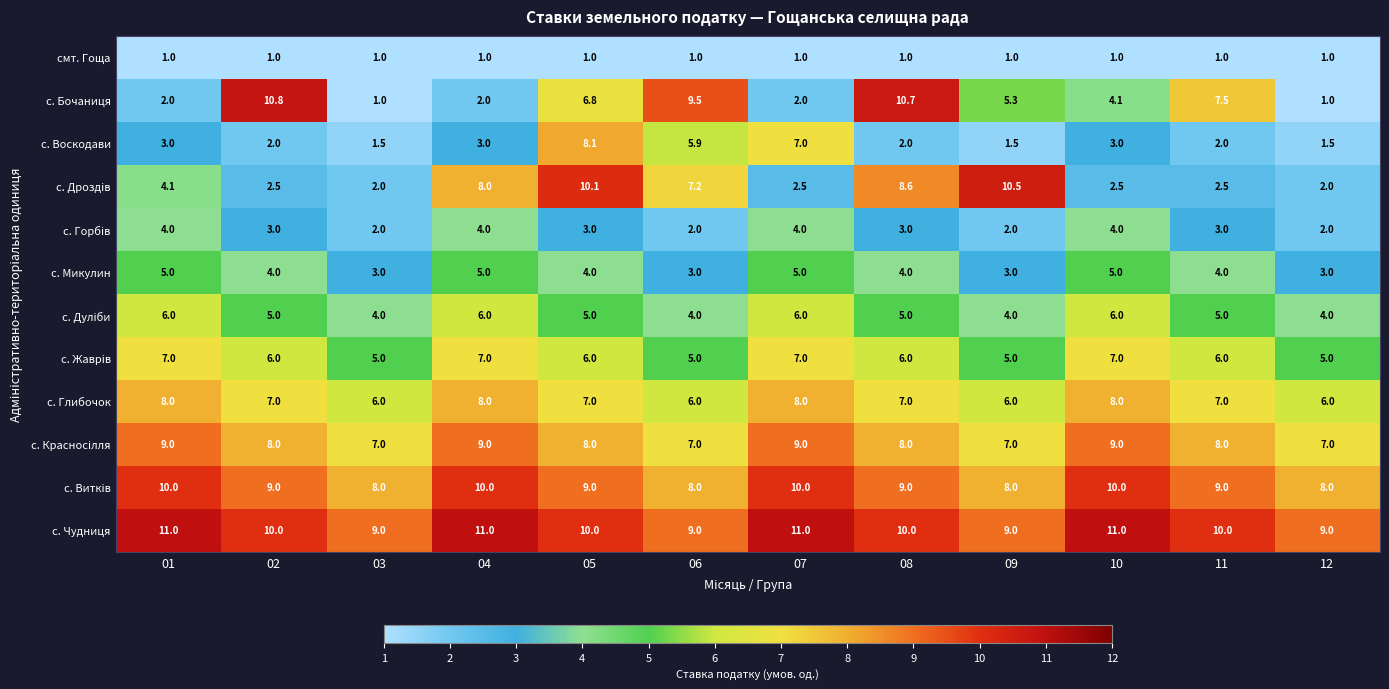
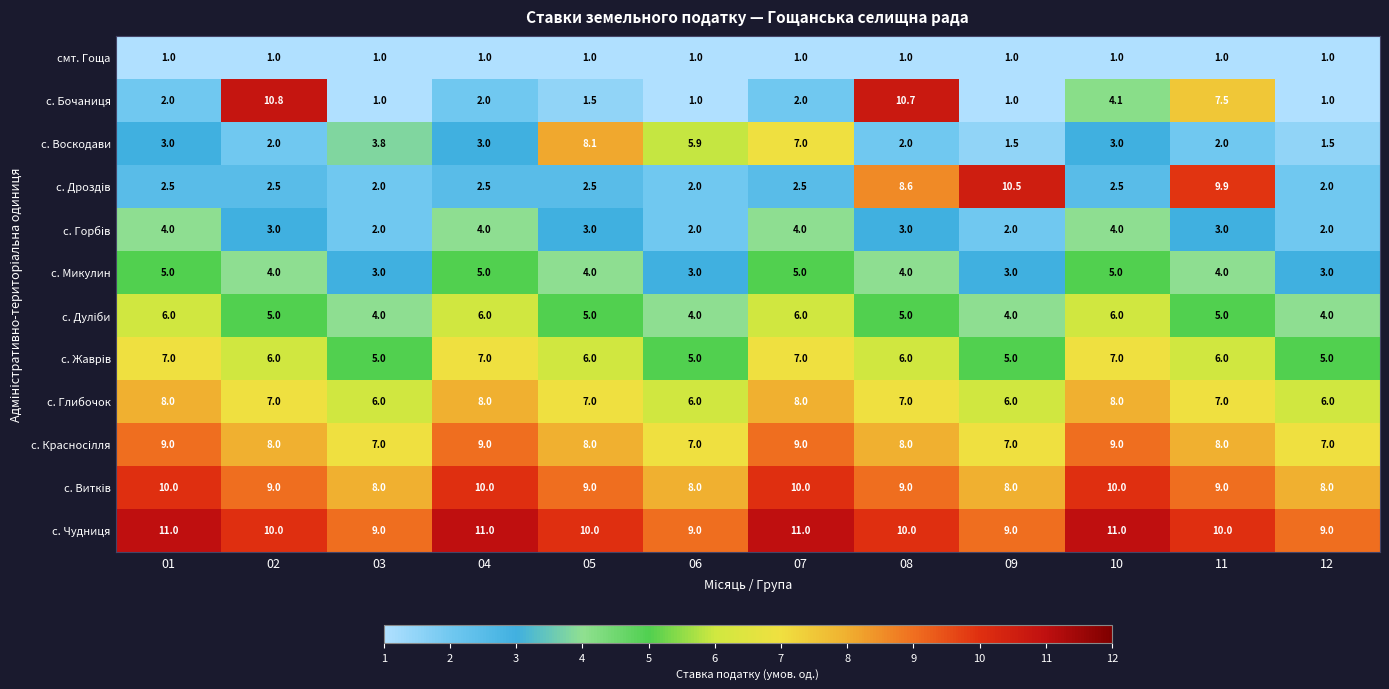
с. Бочаниця, 05: 6.8 -> 1.5
с. Бочаниця, 06: 9.5 -> 1.0
с. Бочаниця, 09: 5.3 -> 1.0
с. Воскодави, 03: 1.5 -> 3.8
с. Дроздів, 01: 4.1 -> 2.5
с. Дроздів, 04: 8.0 -> 2.5
с. Дроздів, 05: 10.1 -> 2.5
с. Дроздів, 06: 7.2 -> 2.0
с. Дроздів, 11: 2.5 -> 9.9
